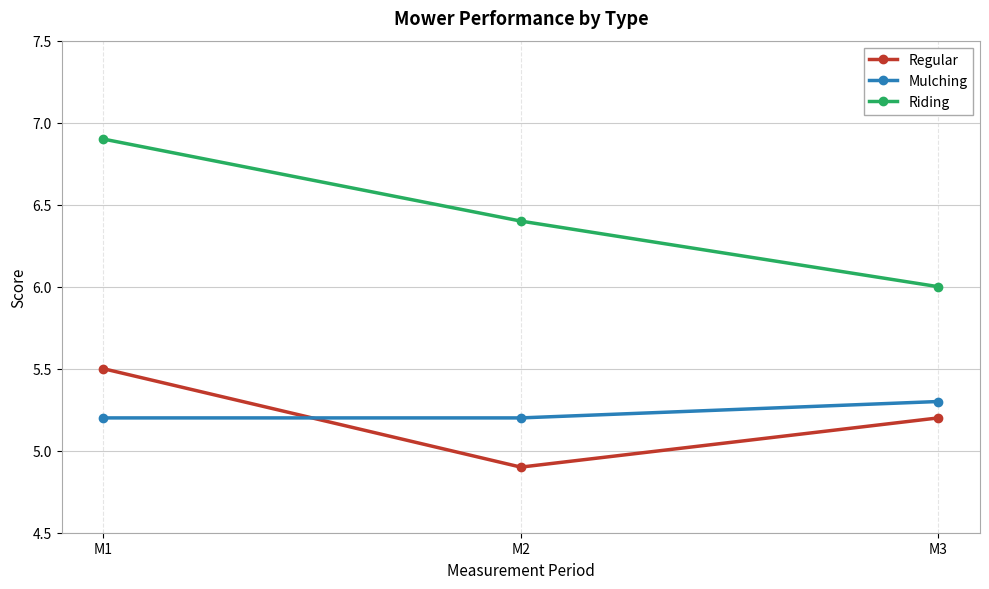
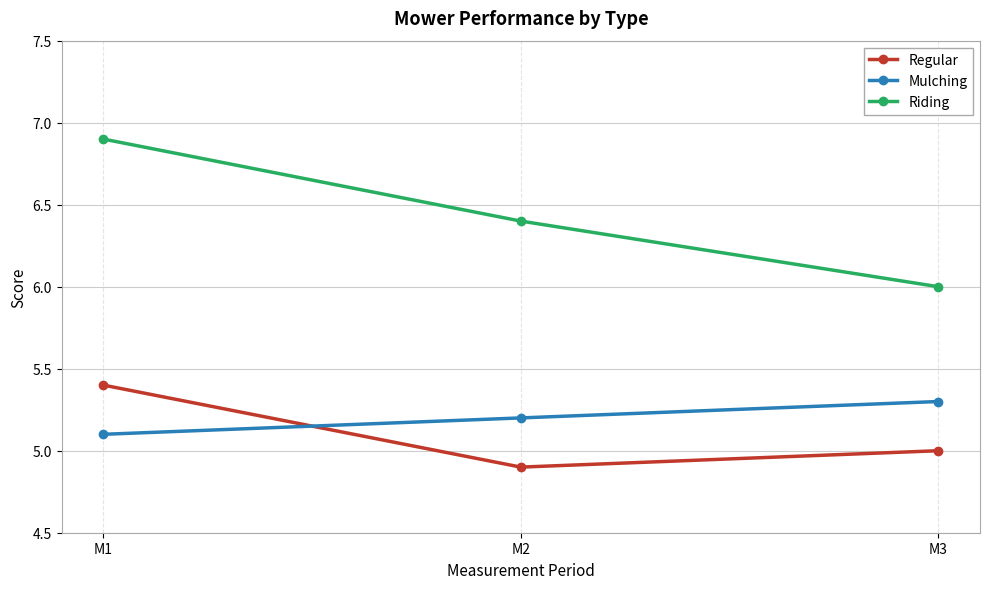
Regular, M1: 5.5 -> 5.4
Mulching, M1: 5.2 -> 5.1
Regular, M3: 5.2 -> 5.0
